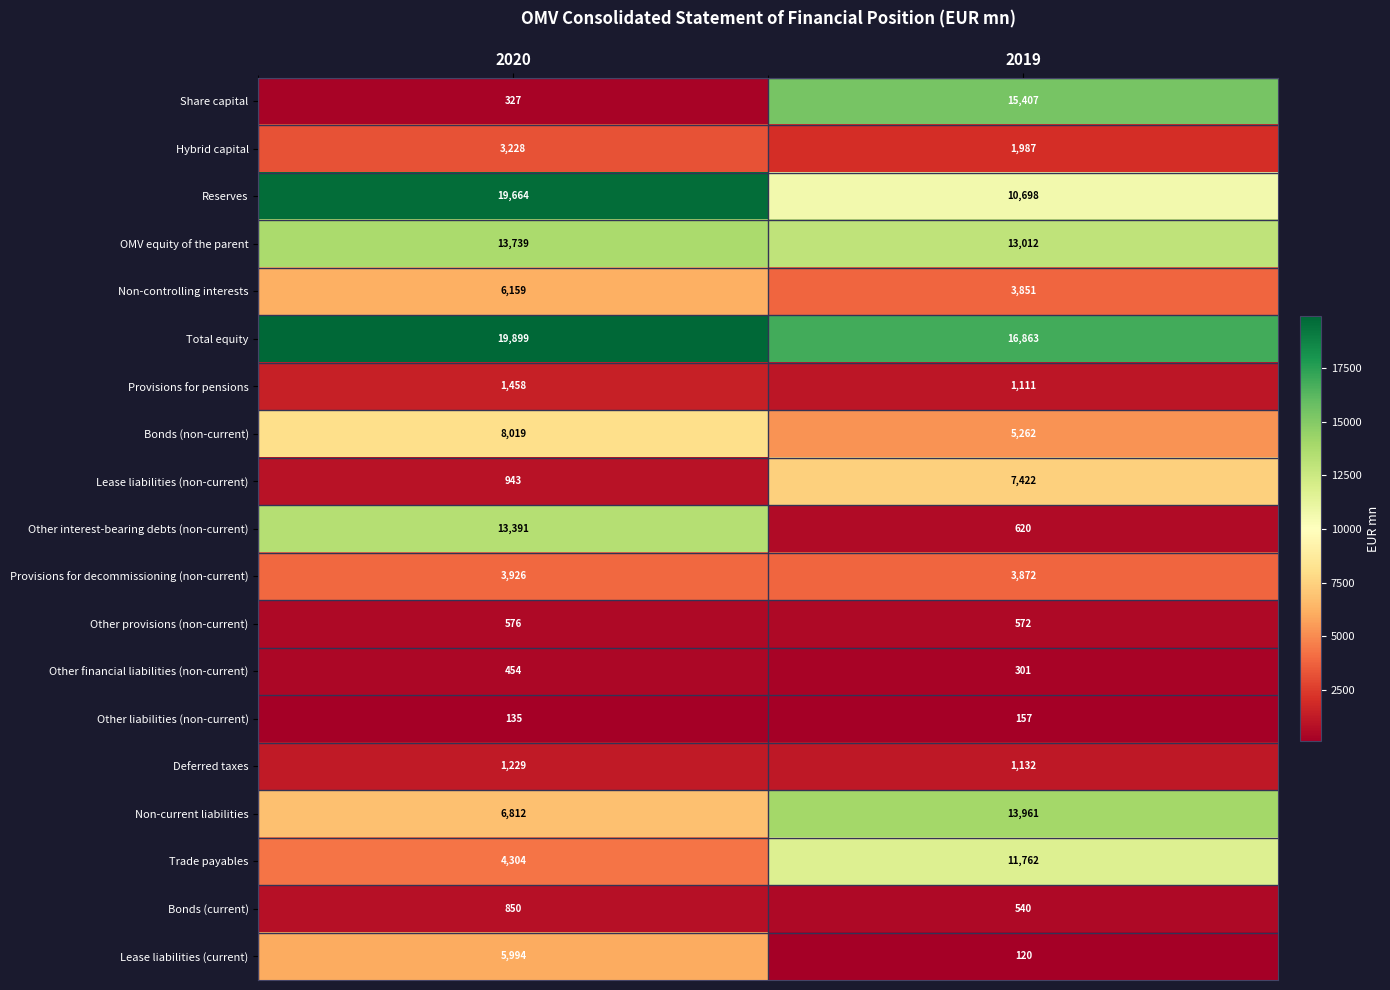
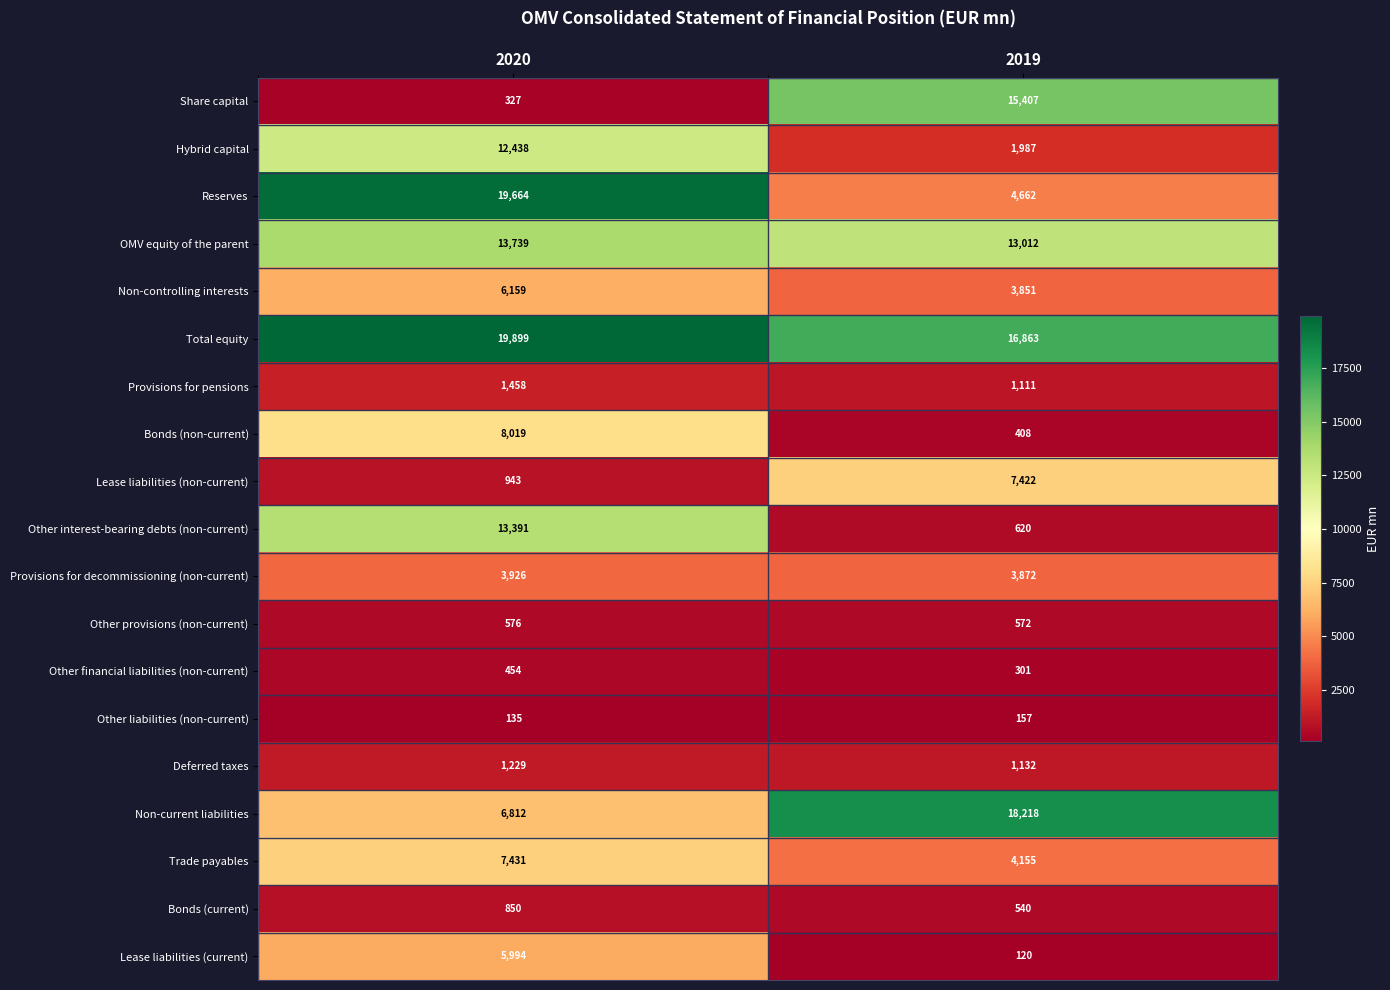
Hybrid capital, 2020: 3,228 -> 12,438
Reserves, 2019: 10,698 -> 4,662
Bonds (non-current), 2019: 5,262 -> 408
Non-current liabilities, 2019: 13,961 -> 18,218
Trade payables, 2020: 4,304 -> 7,431
Trade payables, 2019: 11,762 -> 4,155
